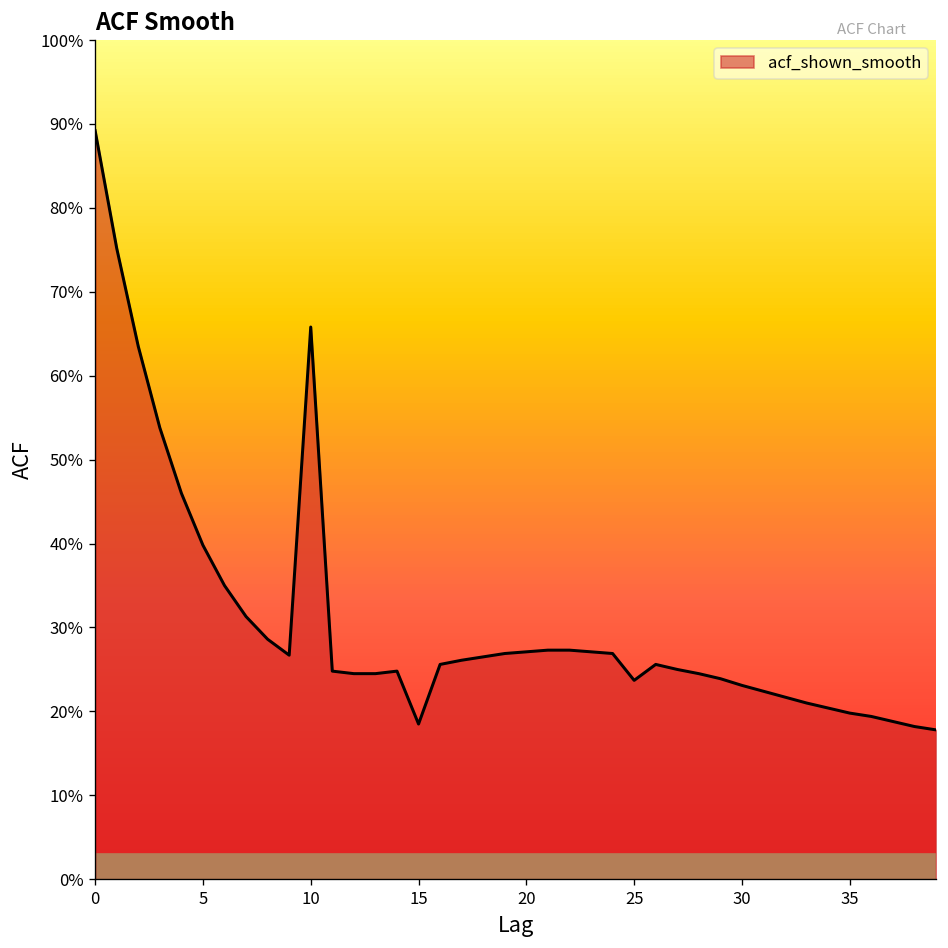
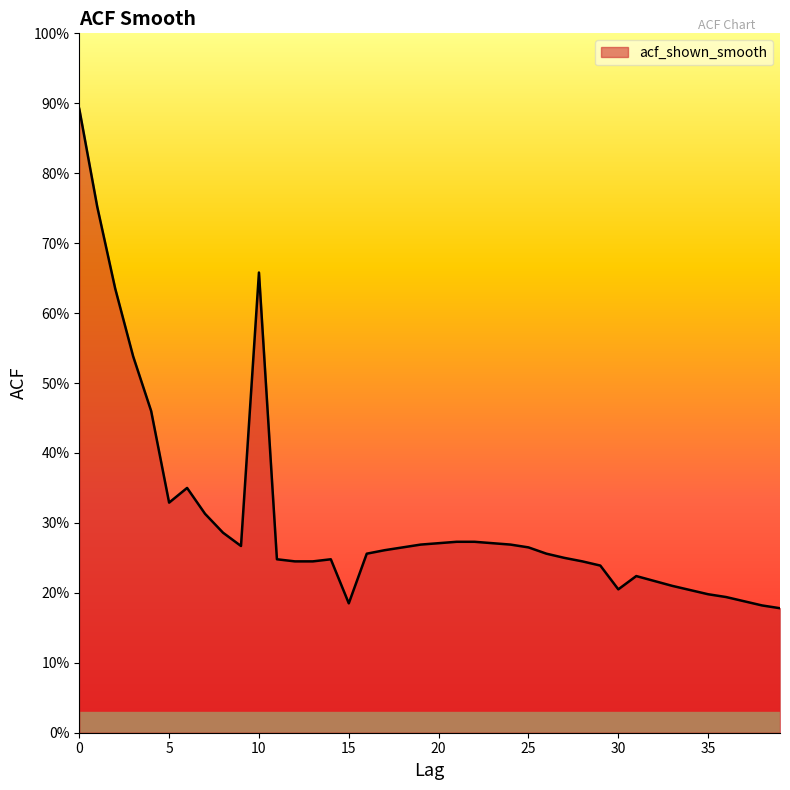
5: 40% -> 33%
25: 24% -> 27%
30: 23% -> 21%
